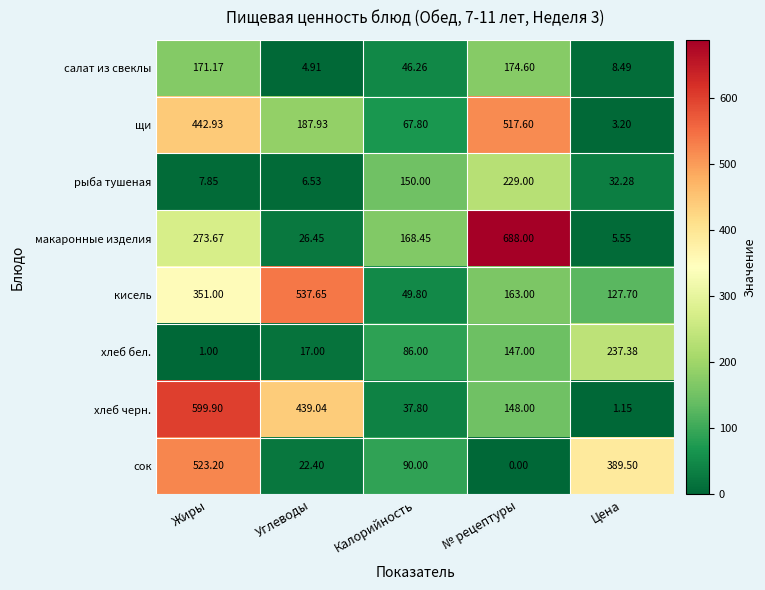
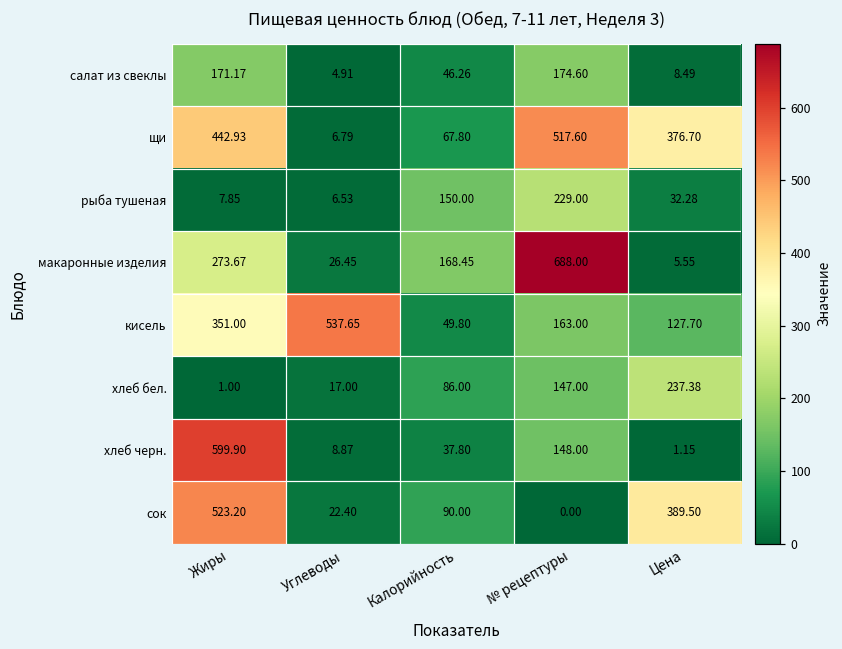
щи, Углеводы: 187.93 -> 6.79
щи, Цена: 3.20 -> 376.70
хлеб черн., Углеводы: 439.04 -> 8.87
